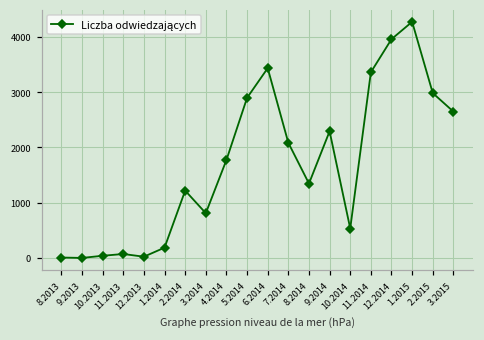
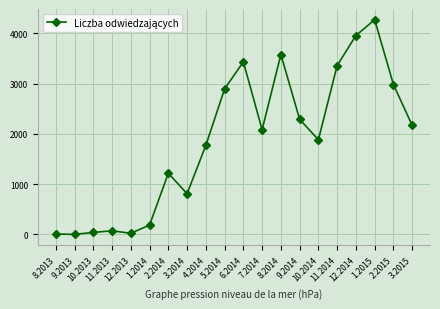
8.2014: 1300 -> 3600
10.2014: 500 -> 1900
3.2015: 2600 -> 2200
